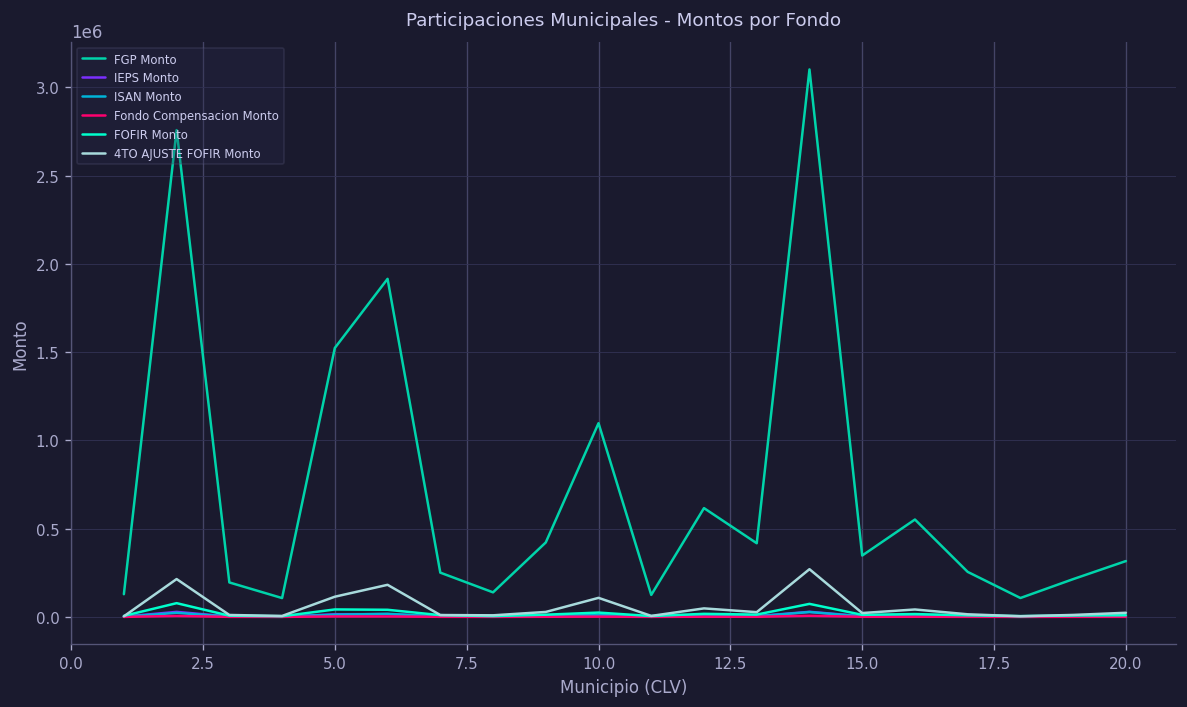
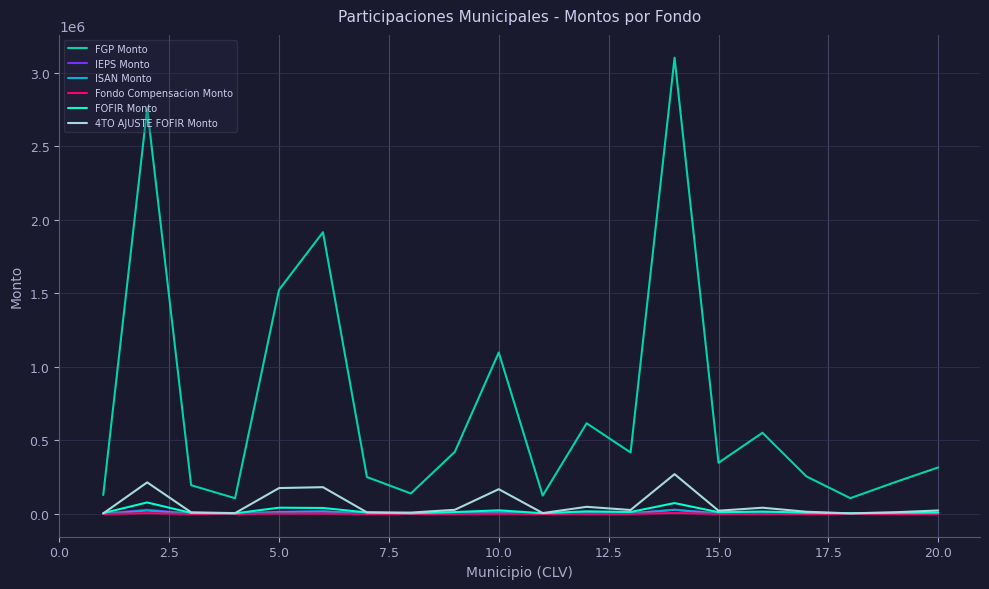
4TO AJUSTE FOFIR Monto, 5.0: 110000 -> 180000
4TO AJUSTE FOFIR Monto, 10.0: 110000 -> 170000
